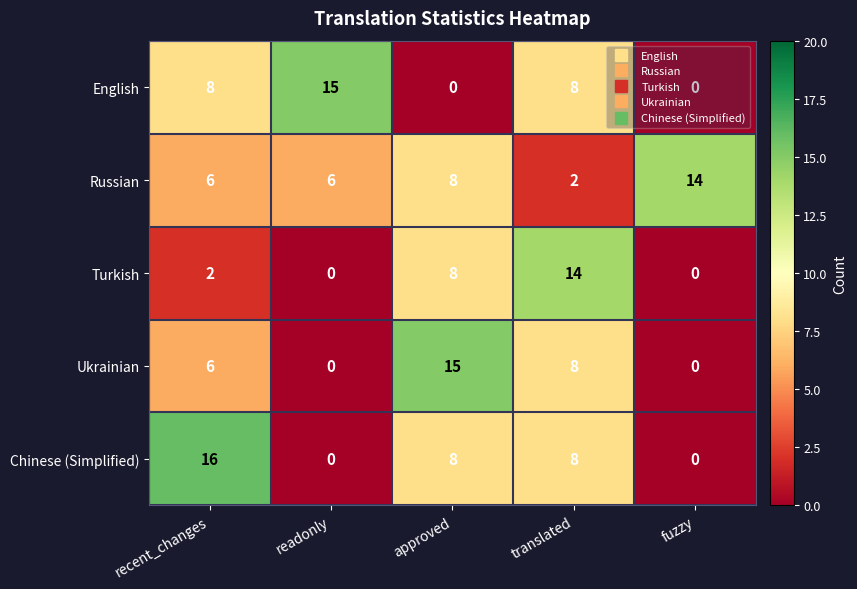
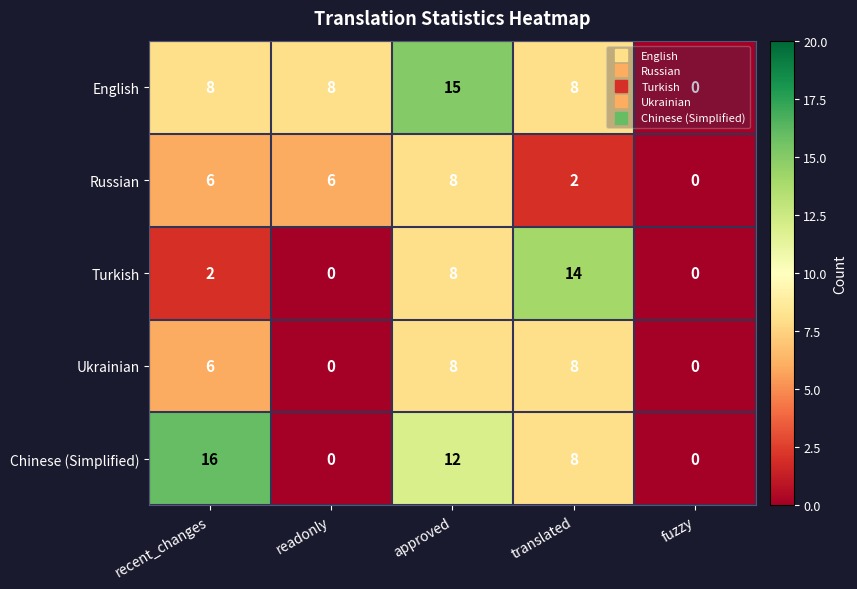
English, readonly: 15 -> 8
English, approved: 0 -> 15
Russian, fuzzy: 14 -> 0
Ukrainian, approved: 15 -> 8
Chinese (Simplified), approved: 8 -> 12
